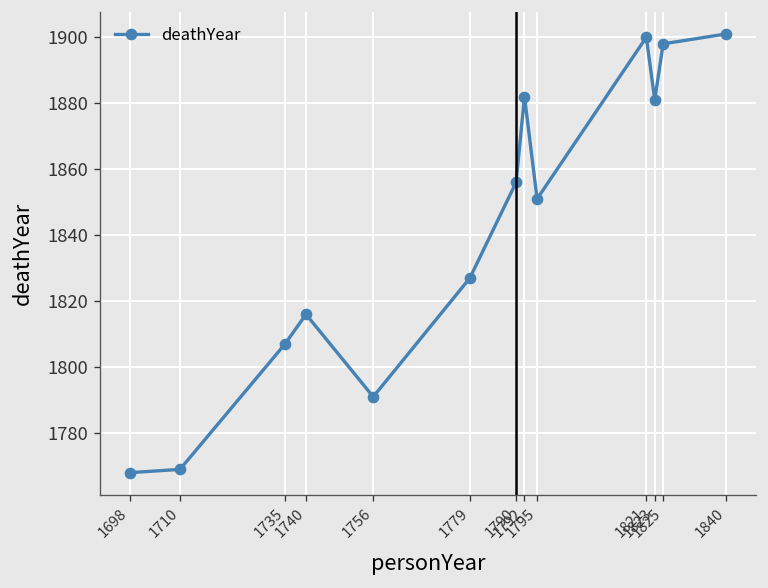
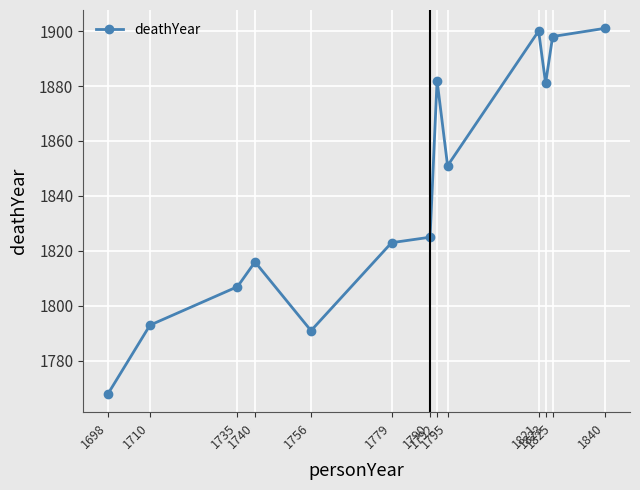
1710: 1769 -> 1793
1779: 1827 -> 1823
1790: 1856 -> 1825
